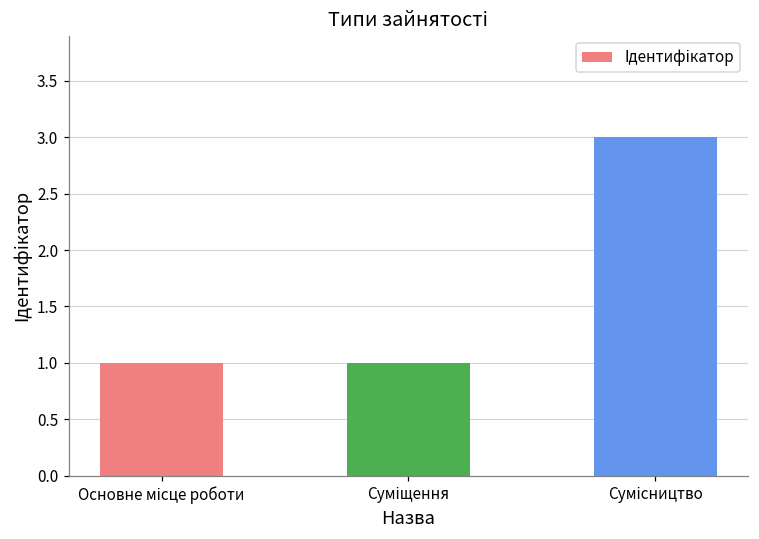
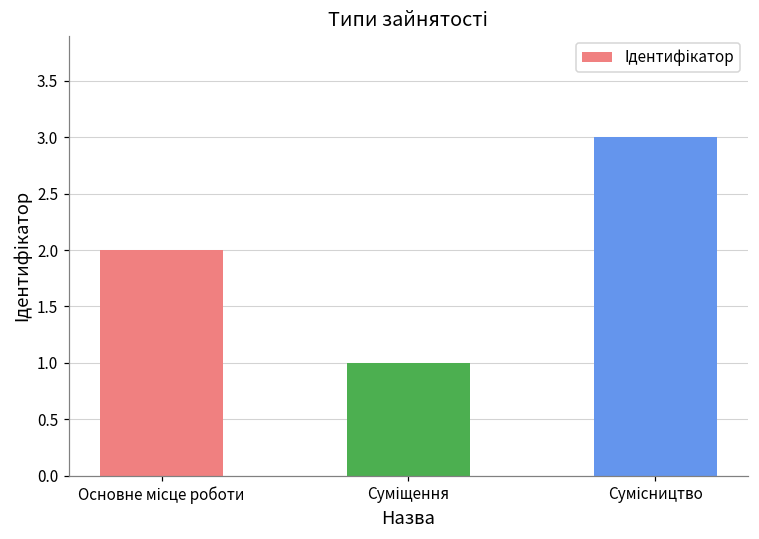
Основне місце роботи: 1 -> 2
